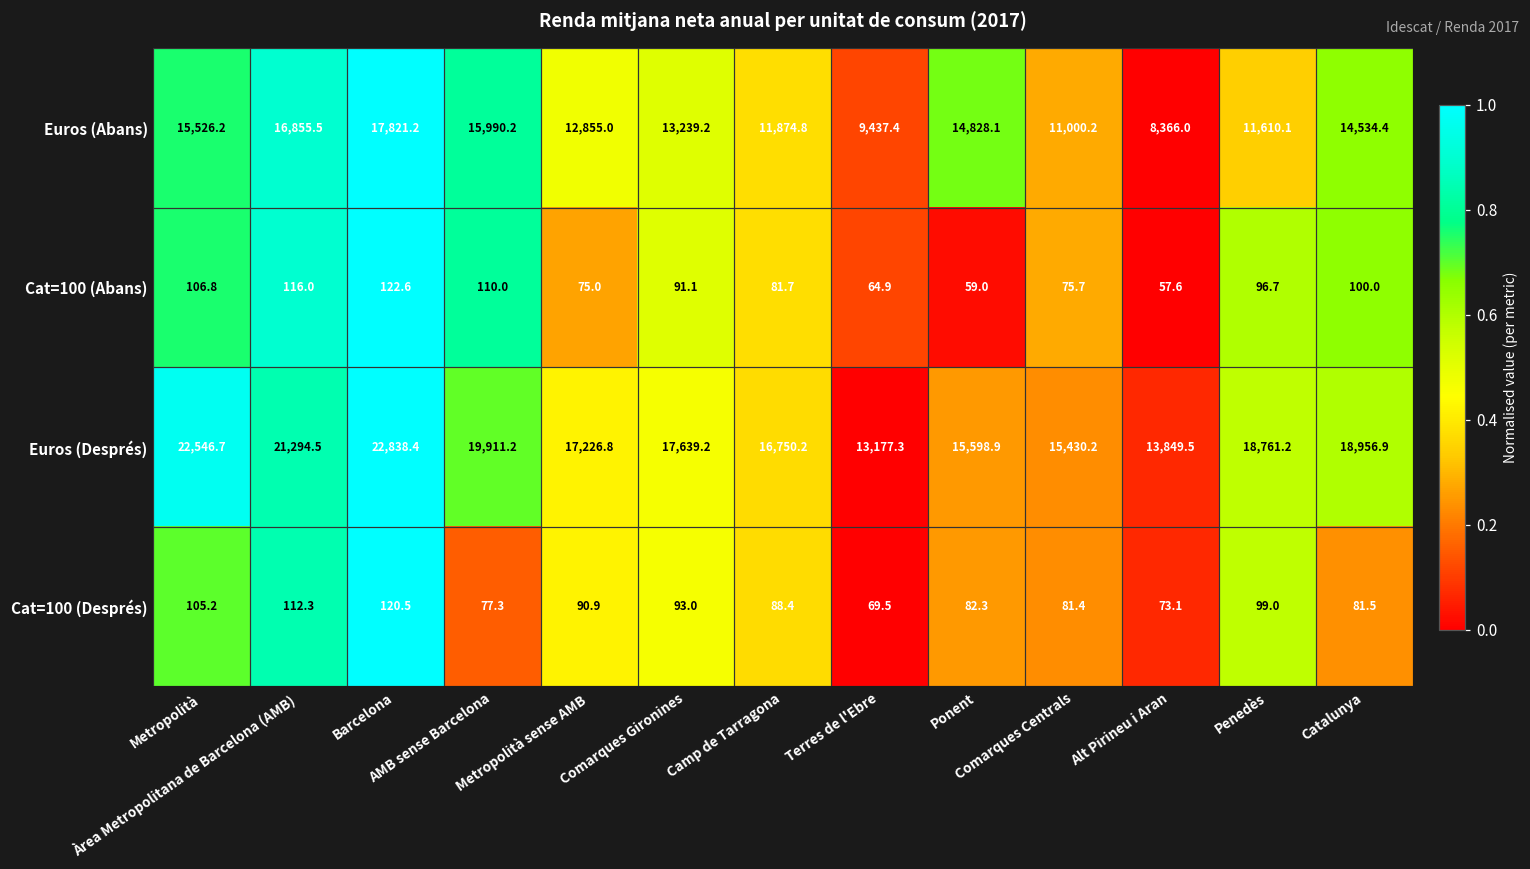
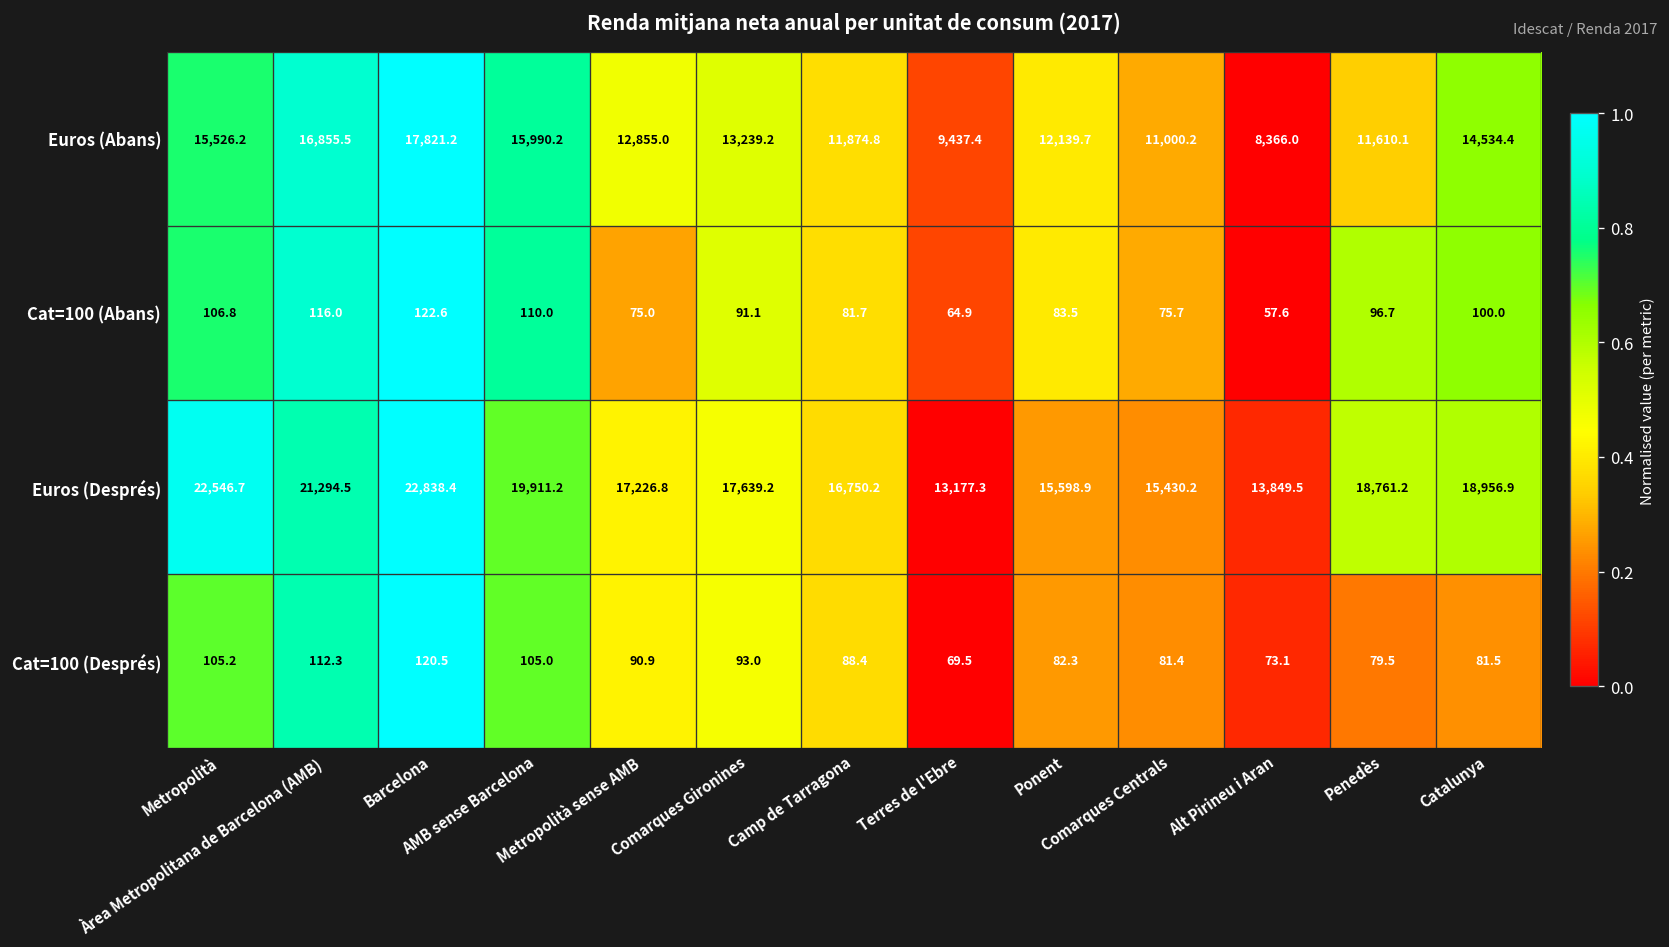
Euros (Abans), Ponent: 14,828.1 -> 12,139.7
Cat=100 (Abans), Ponent: 59.0 -> 83.5
Cat=100 (Després), AMB sense Barcelona: 77.3 -> 105.0
Cat=100 (Després), Penedès: 99.0 -> 79.5
